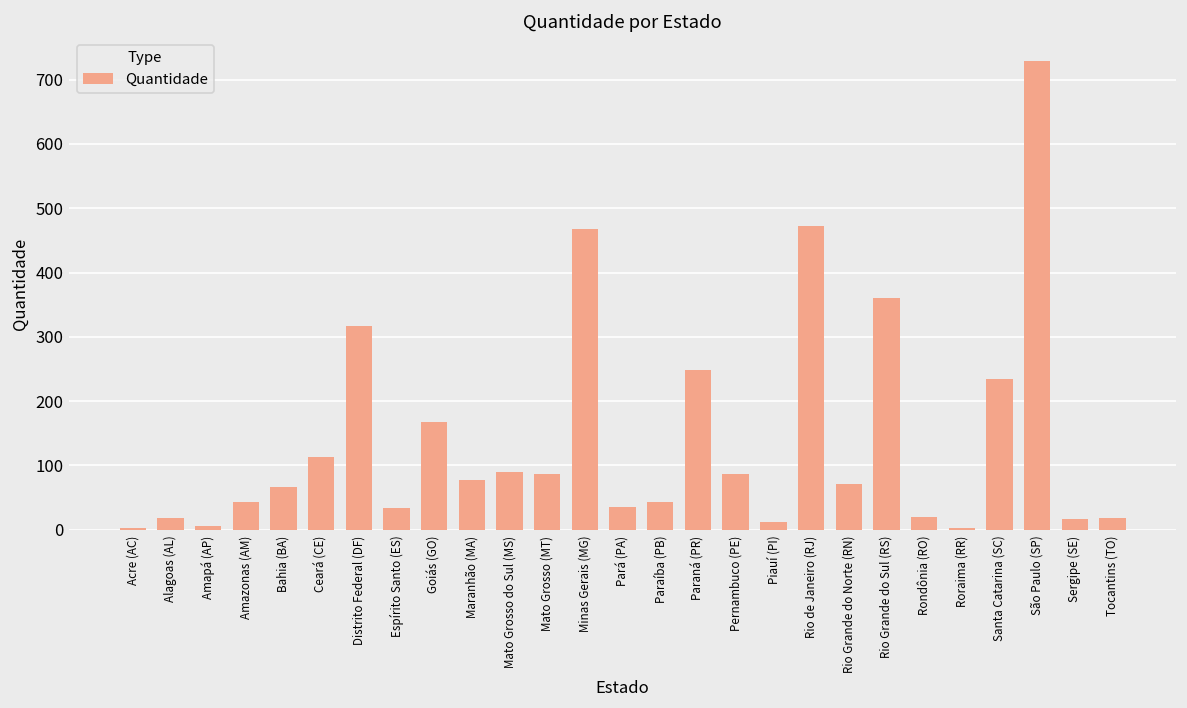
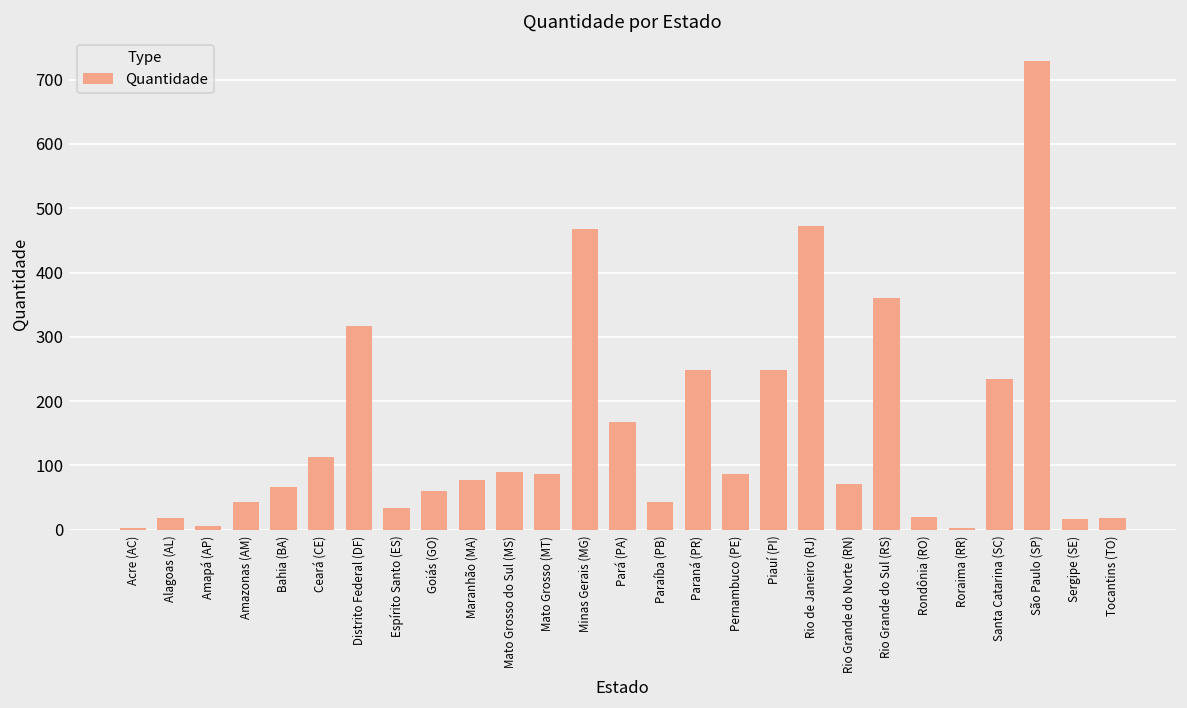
Goiás (GO): 170 -> 60
Pará (PA): 40 -> 170
Piauí (PI): 10 -> 250
